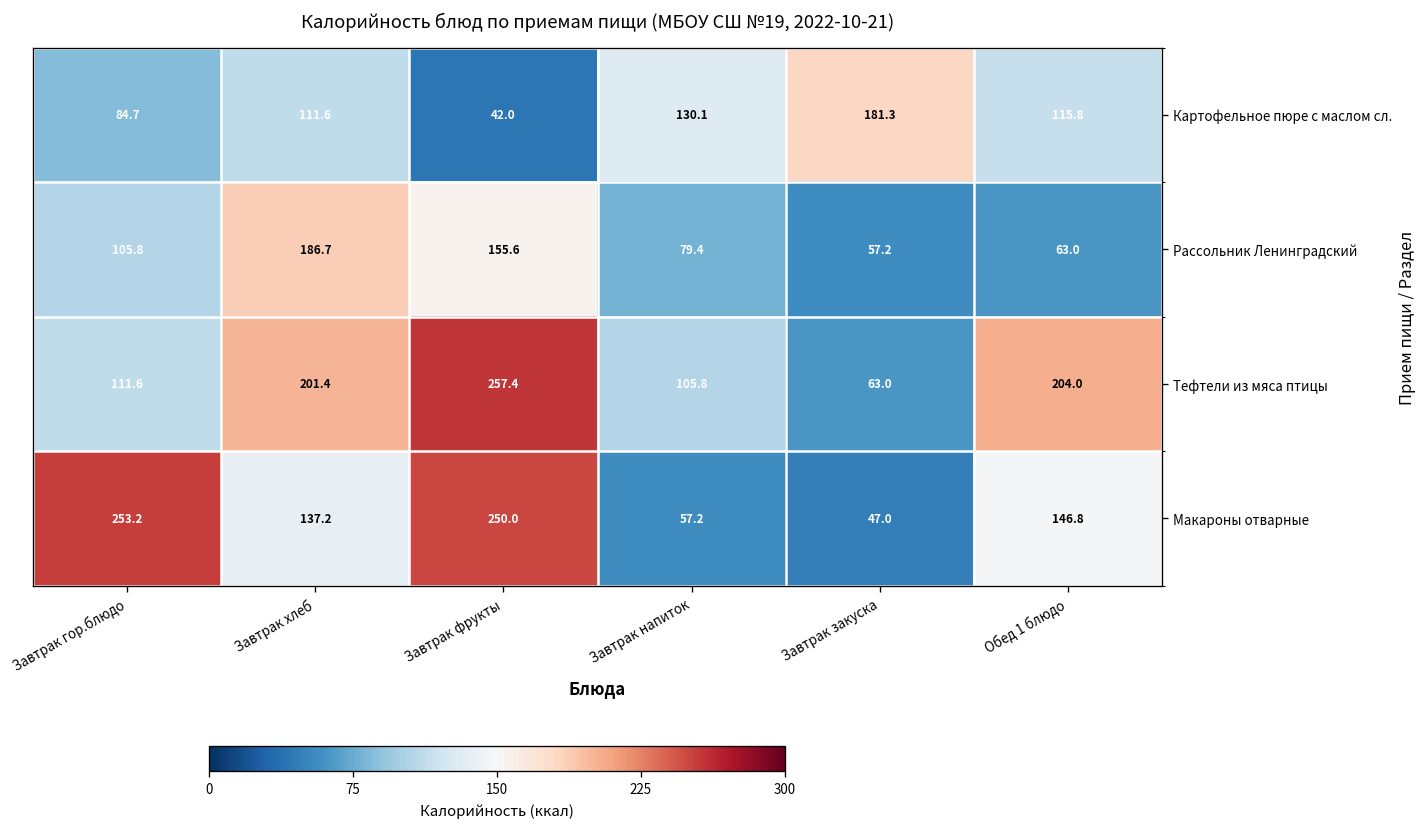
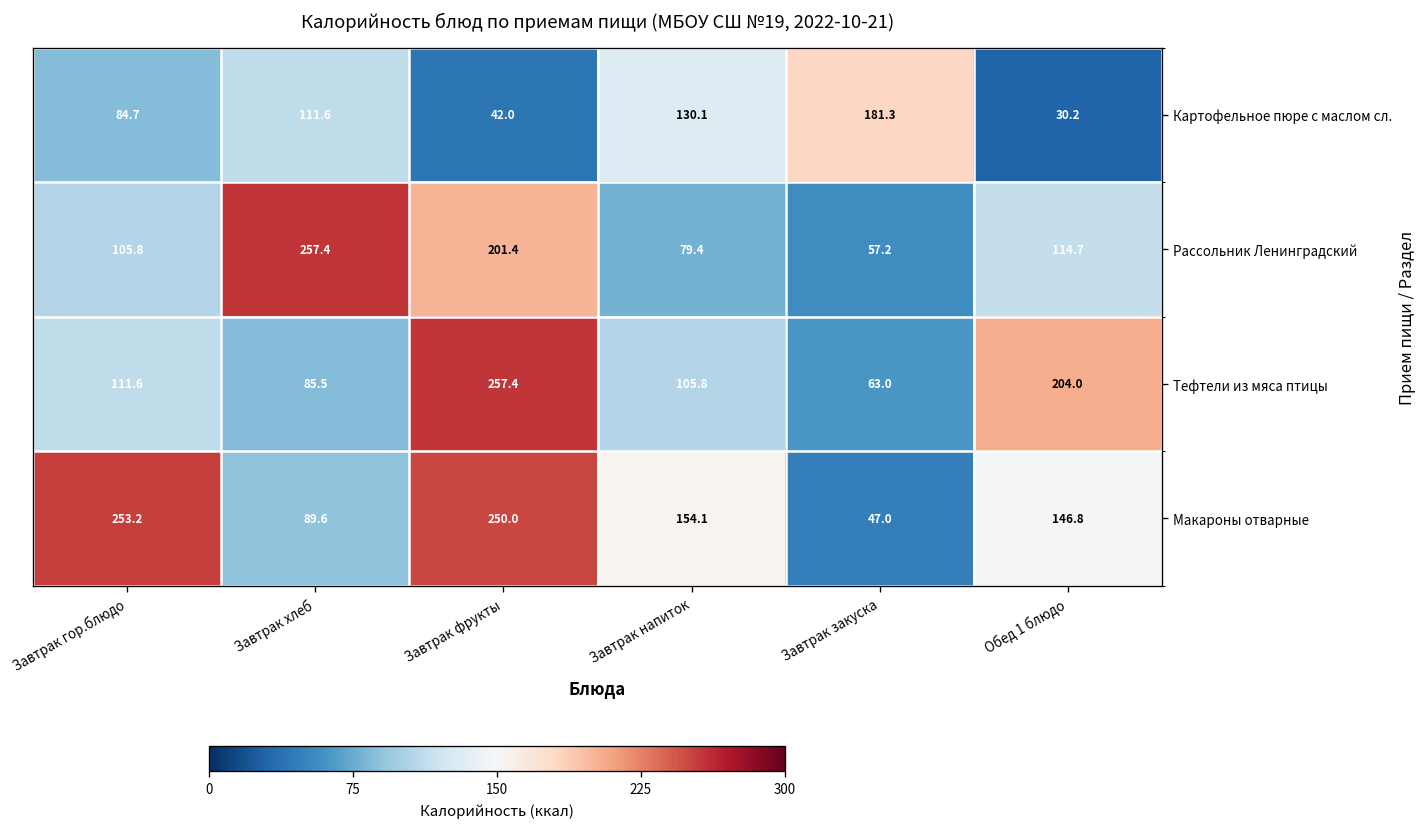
Картофельное пюре с маслом сл., Обед 1 блюдо: 115.8 -> 30.2
Рассольник Ленинградский, Завтрак хлеб: 186.7 -> 257.4
Рассольник Ленинградский, Завтрак фрукты: 155.6 -> 201.4
Рассольник Ленинградский, Обед 1 блюдо: 63.0 -> 114.7
Тефтели из мяса птицы, Завтрак хлеб: 201.4 -> 85.5
Макароны отварные, Завтрак хлеб: 137.2 -> 89.6
Макароны отварные, Завтрак напиток: 57.2 -> 154.1
